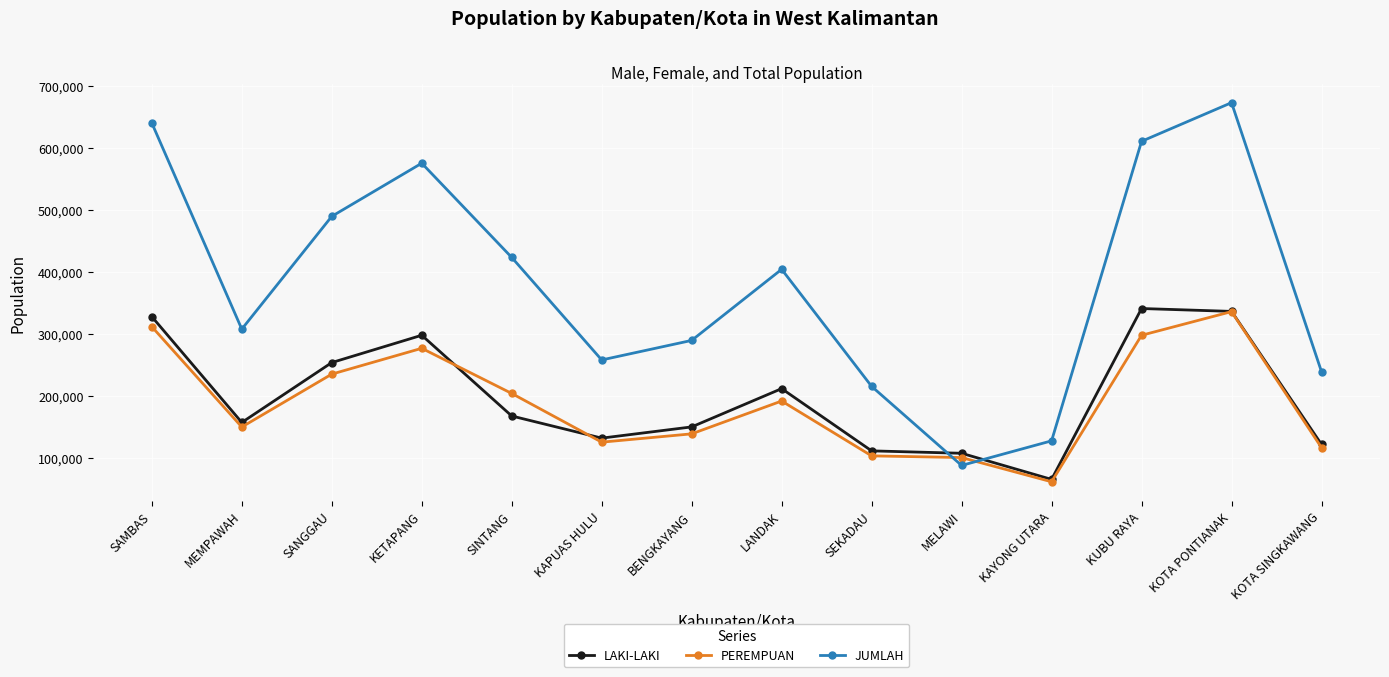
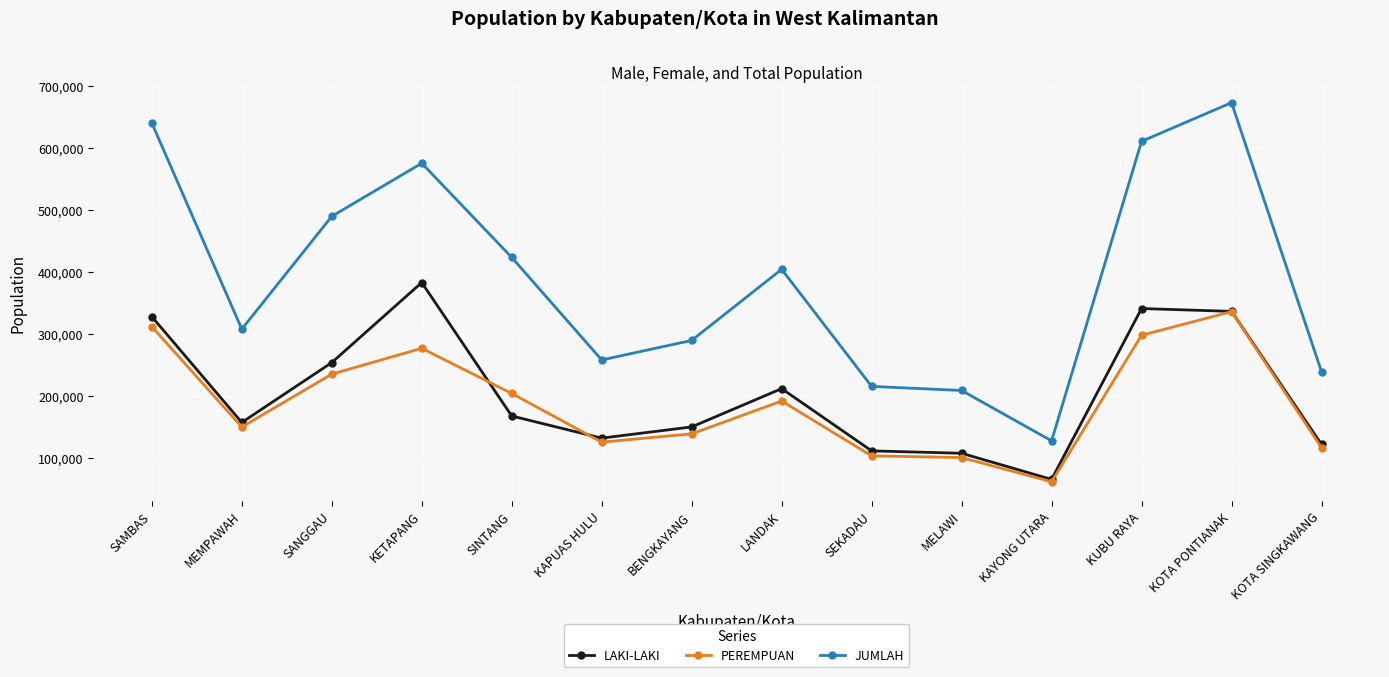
LAKI-LAKI, KETAPANG: 300,000 -> 380,000
JUMLAH, MELAWI: 90,000 -> 210,000
